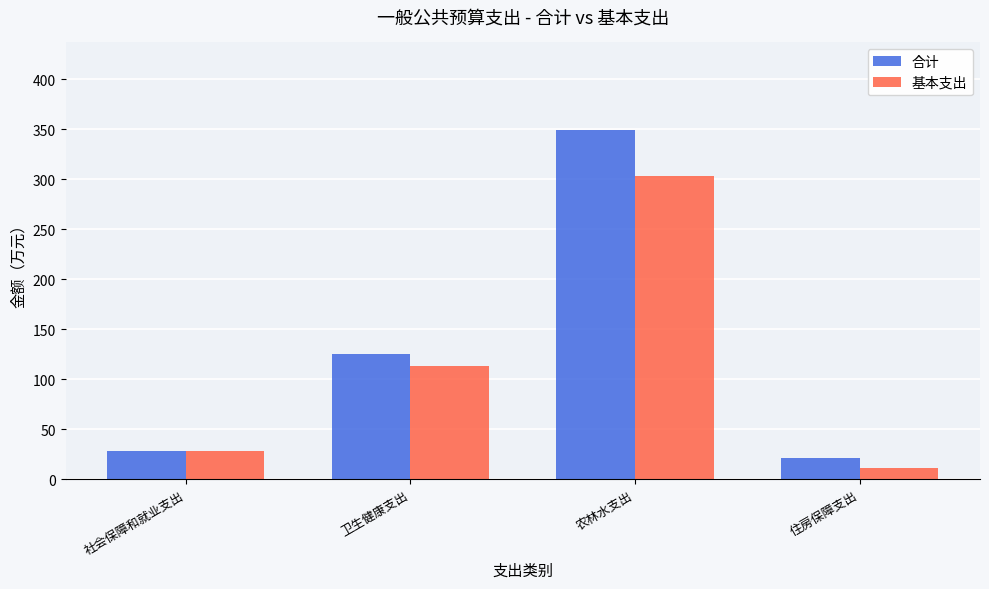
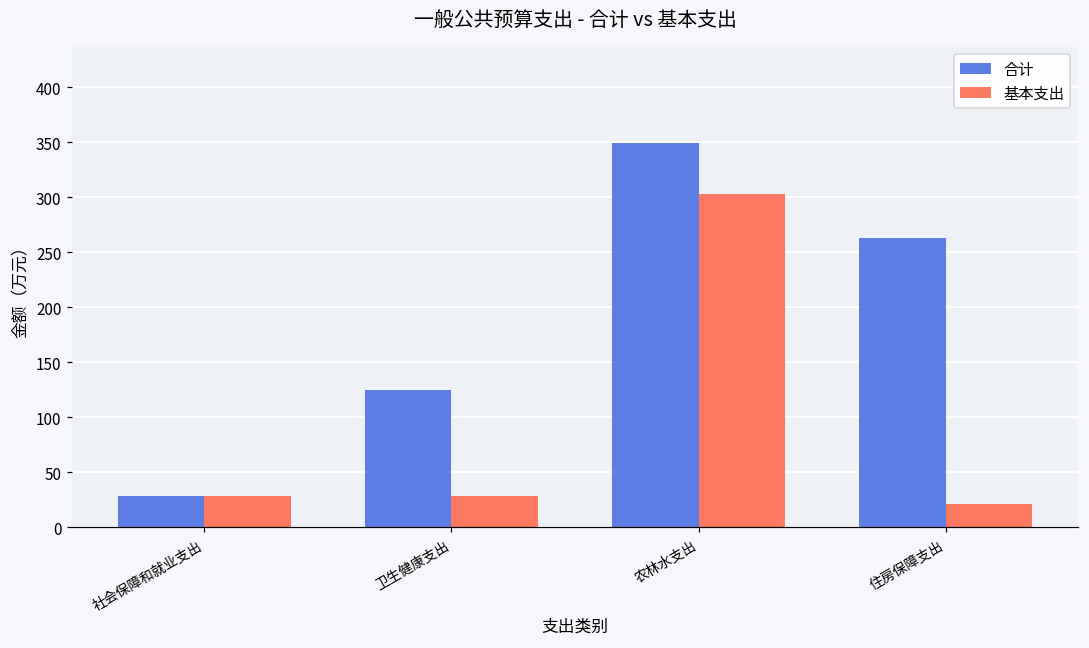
基本支出, 卫生健康支出: 110 -> 30
合计, 住房保障支出: 20 -> 260
基本支出, 住房保障支出: 10 -> 20
